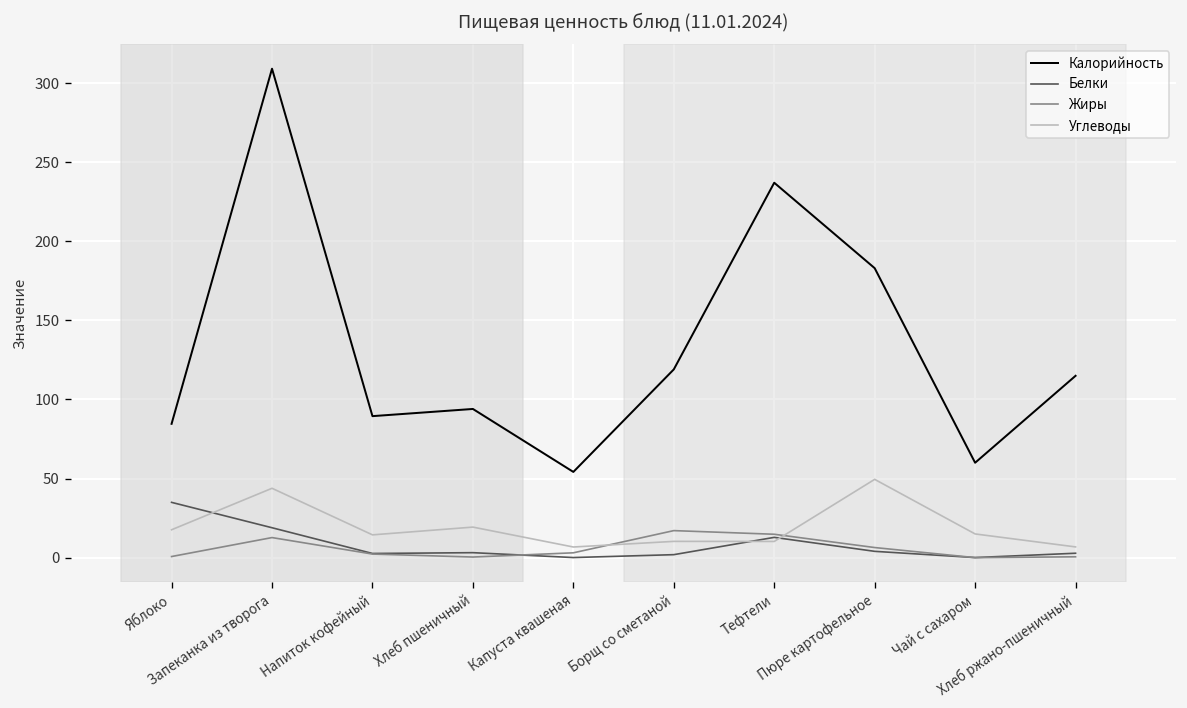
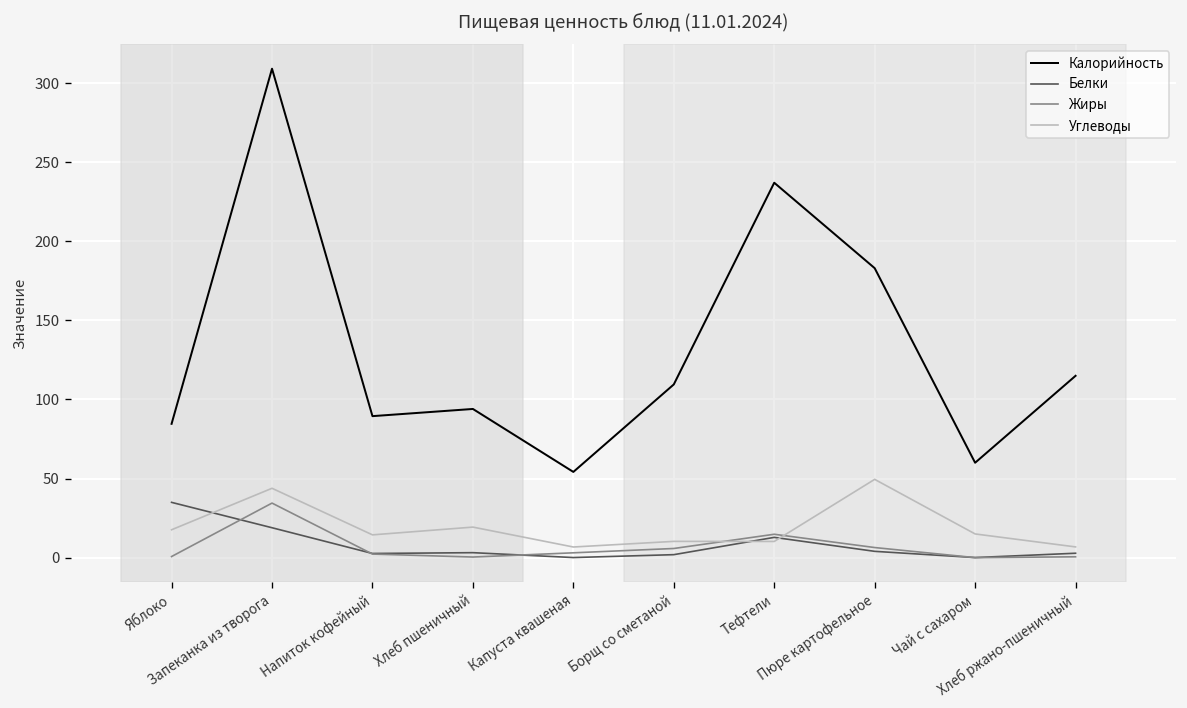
Жиры, Запеканка из творога: 13 -> 35
Калорийность, Борщ со сметаной: 119 -> 110
Жиры, Борщ со сметаной: 17 -> 6
